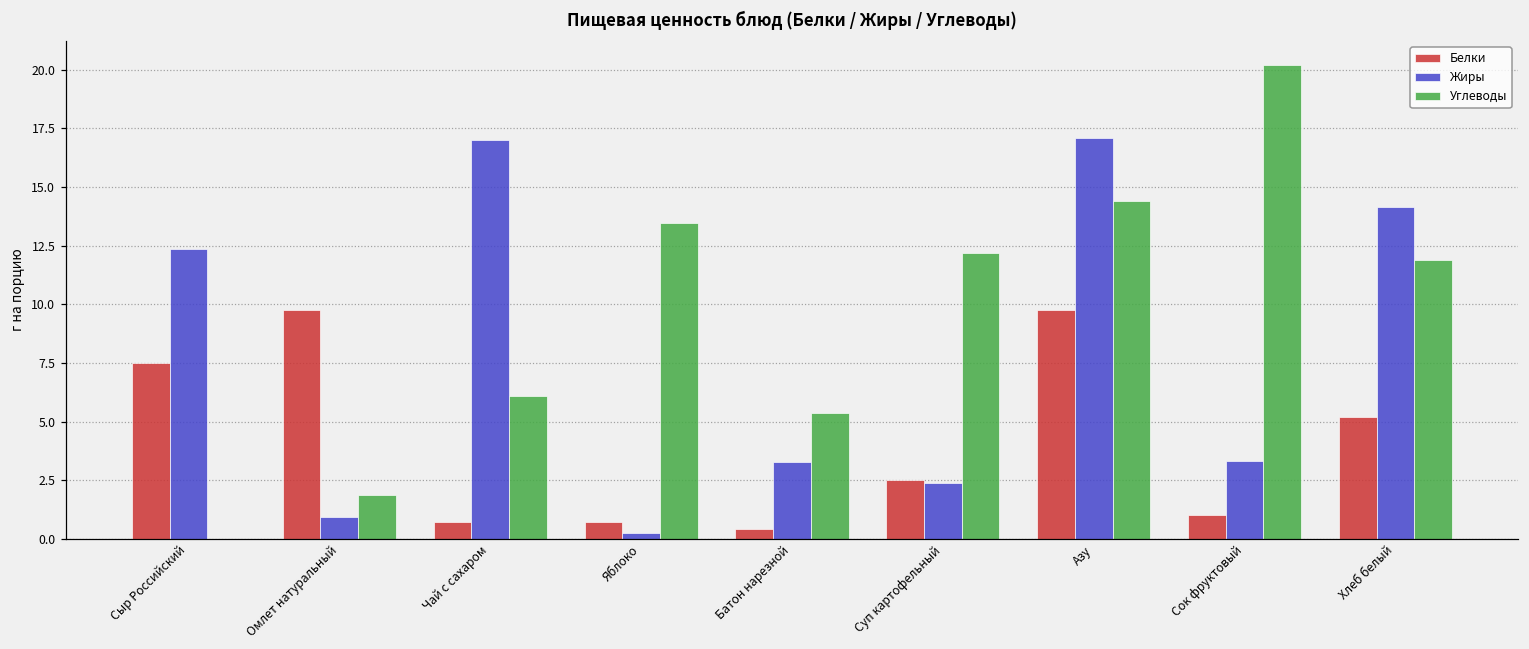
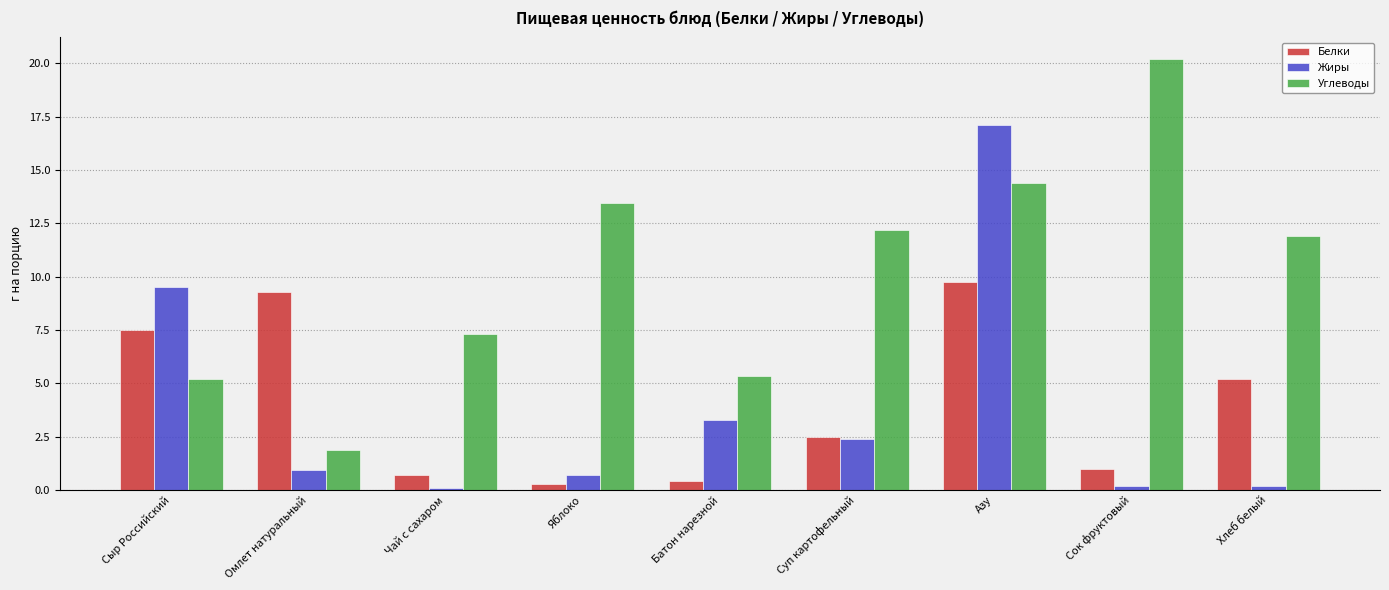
Жиры, Сыр Российский: 12.3 -> 9.5
Углеводы, Сыр Российский: 0.0 -> 5.2
Белки, Омлет натуральный: 9.8 -> 9.3
Жиры, Чай с сахаром: 17.0 -> 0.1
Углеводы, Чай с сахаром: 6.1 -> 7.3
Белки, Яблоко: 0.7 -> 0.3
Жиры, Яблоко: 0.3 -> 0.7
Жиры, Сок фруктовый: 3.3 -> 0.2
Жиры, Хлеб белый: 14.2 -> 0.2
